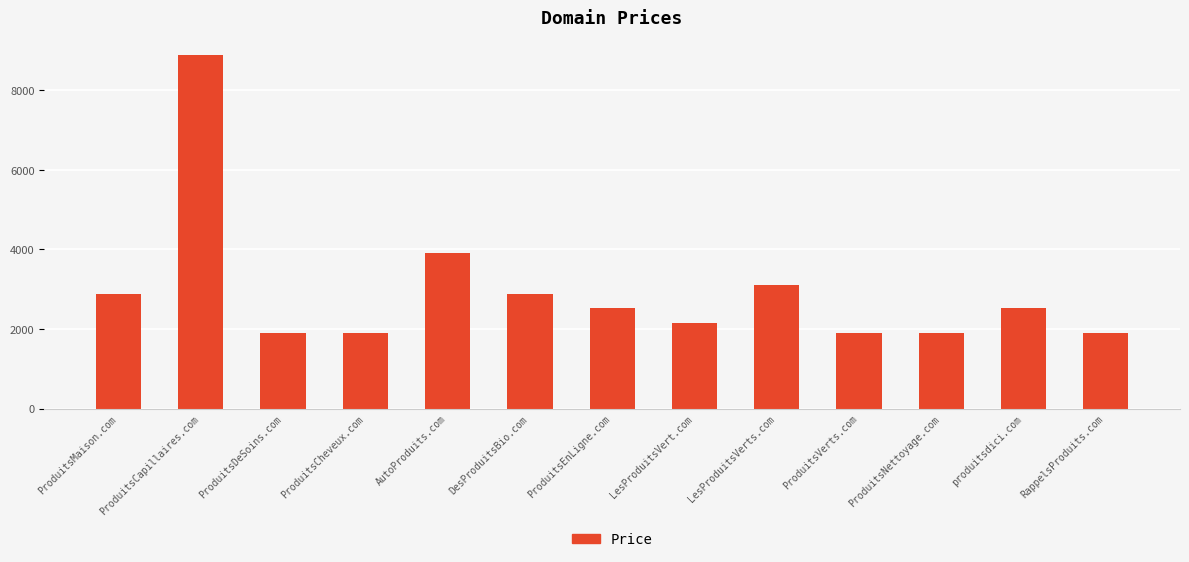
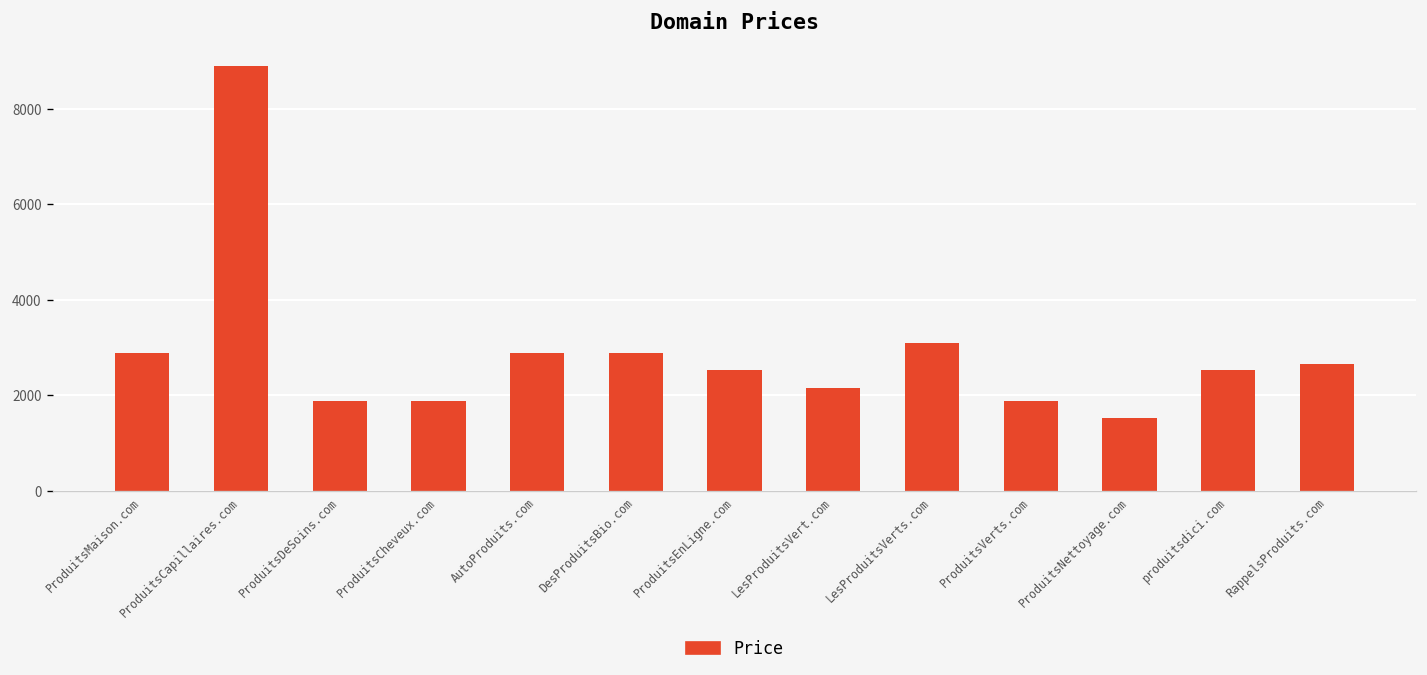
AutoProduits.com: 3900 -> 2900
ProduitsNettoyage.com: 1900 -> 1500
RappelsProduits.com: 1900 -> 2700
